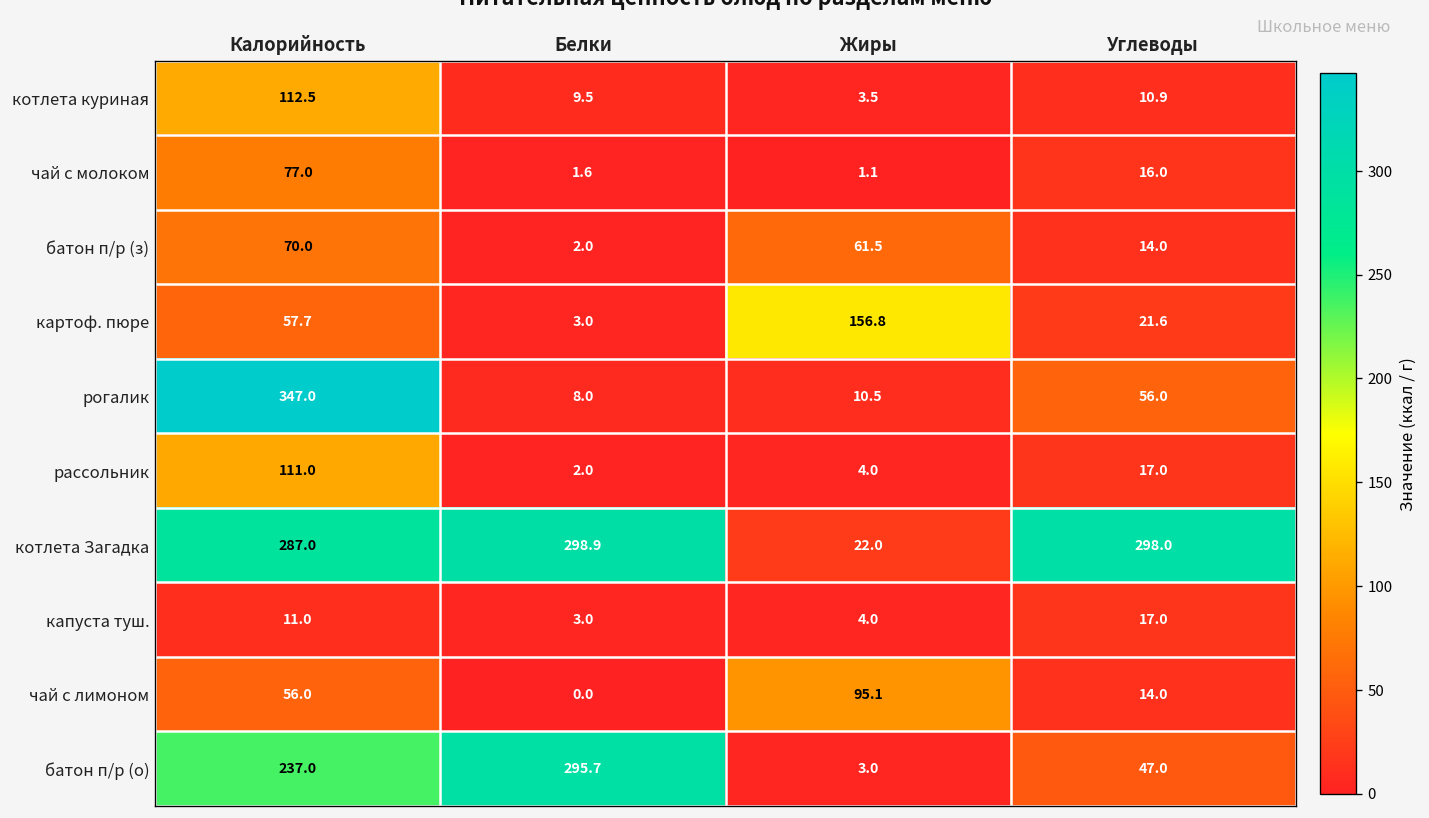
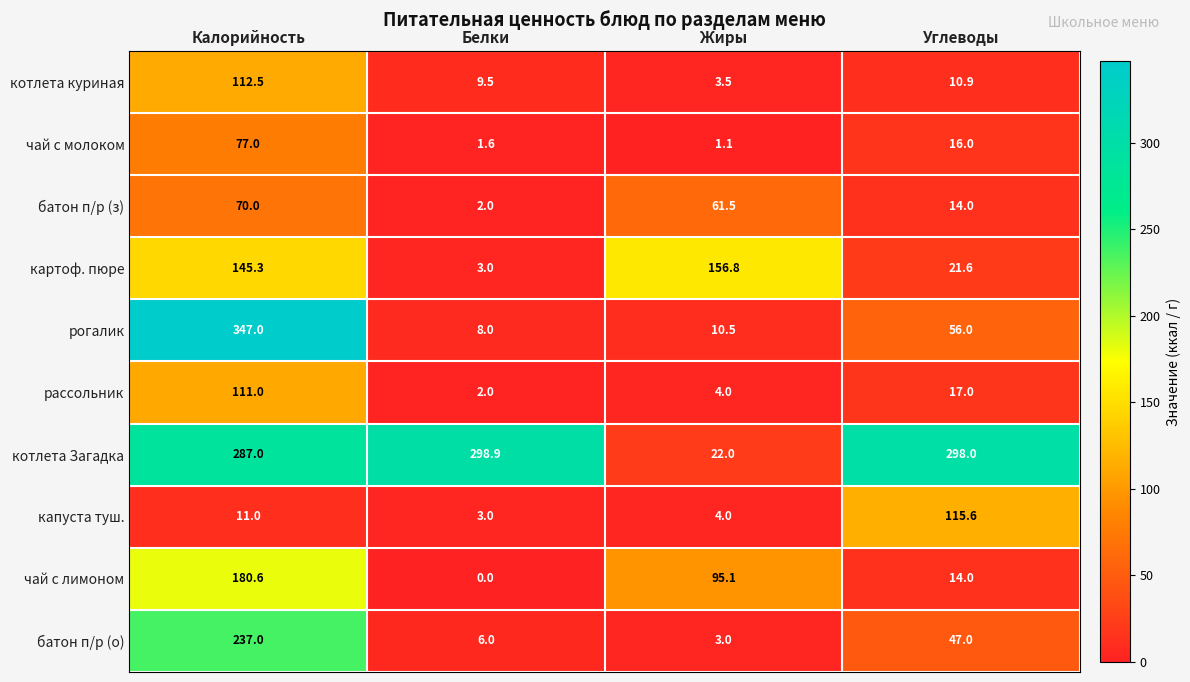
картоф. пюре, Калорийность: 57.7 -> 145.3
капуста туш., Углеводы: 17.0 -> 115.6
чай с лимоном, Калорийность: 56.0 -> 180.6
батон п/р (о), Белки: 295.7 -> 6.0
